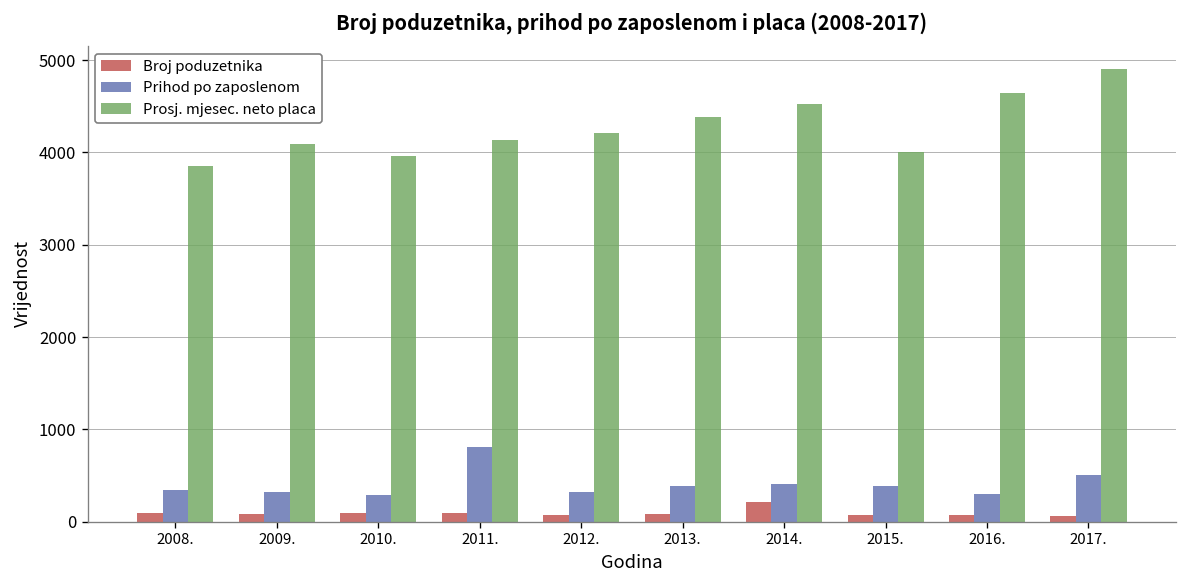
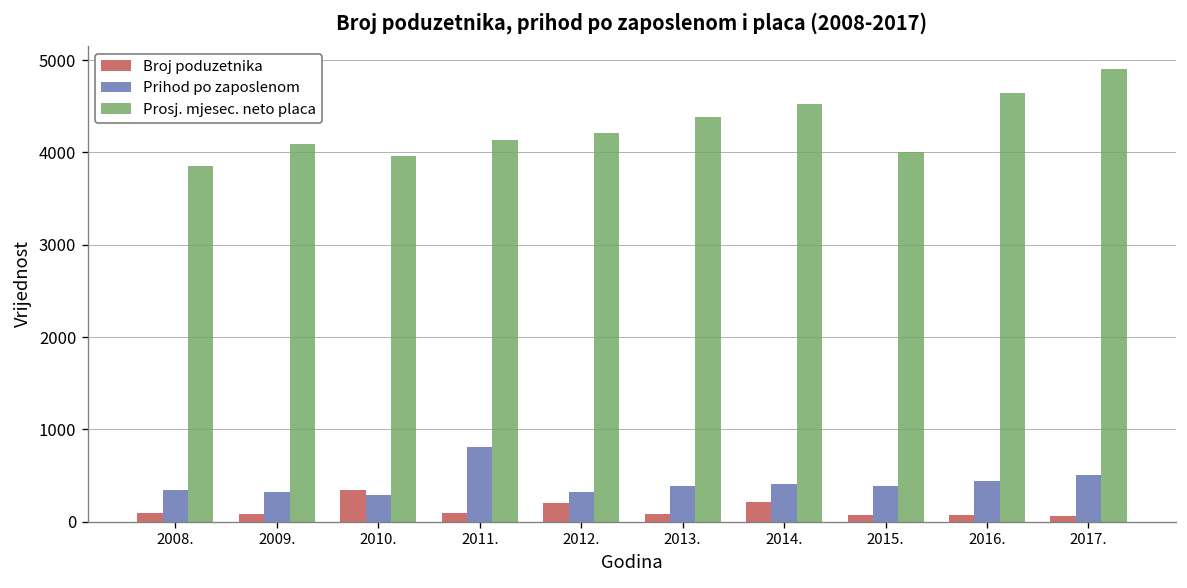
Broj poduzetnika, 2010.: 100 -> 300
Broj poduzetnika, 2012.: 100 -> 200
Prihod po zaposlenom, 2016.: 300 -> 400
